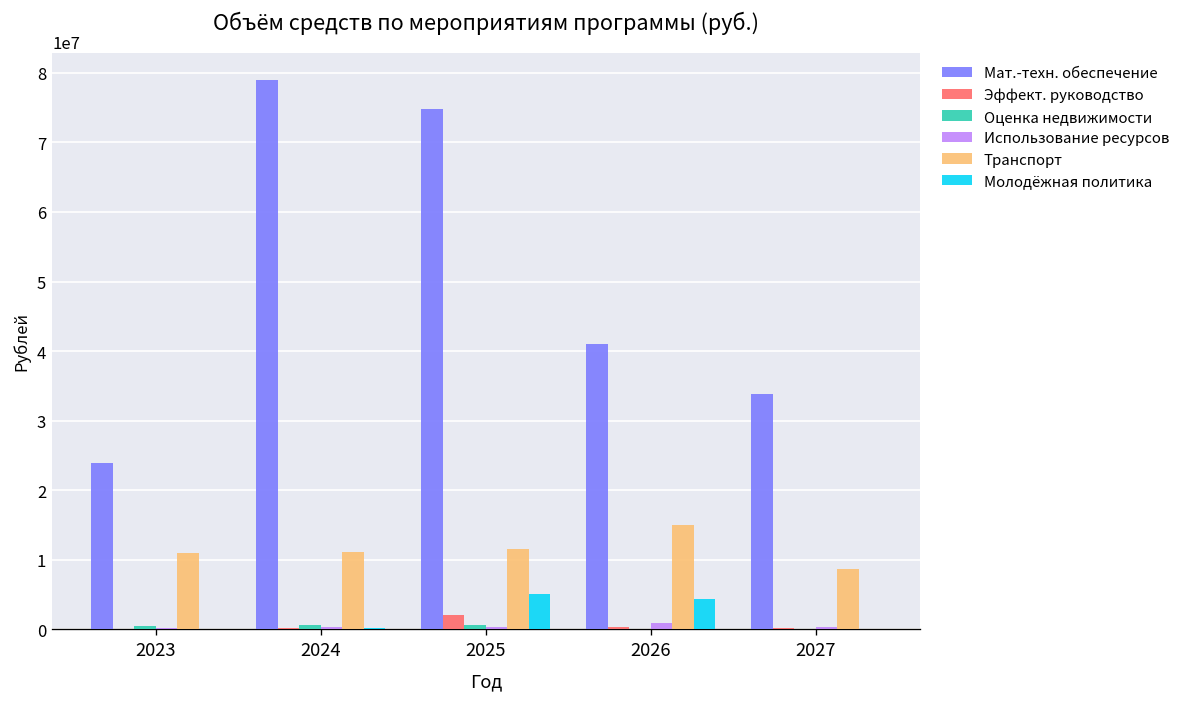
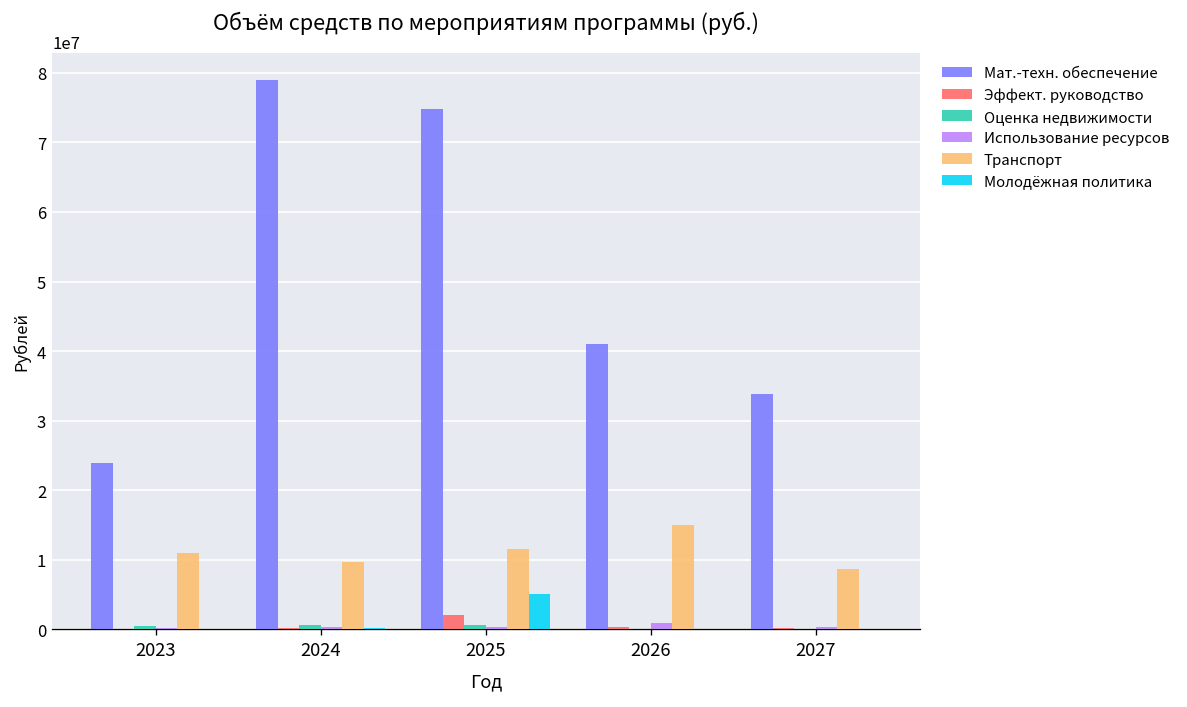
Транспорт, 2024: 11000000 -> 10000000
Молодёжная политика, 2026: 4000000 -> 0
